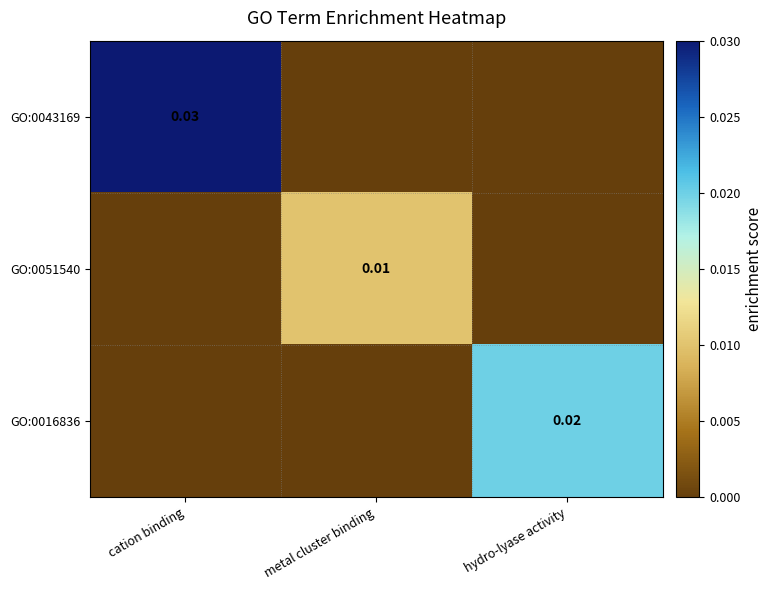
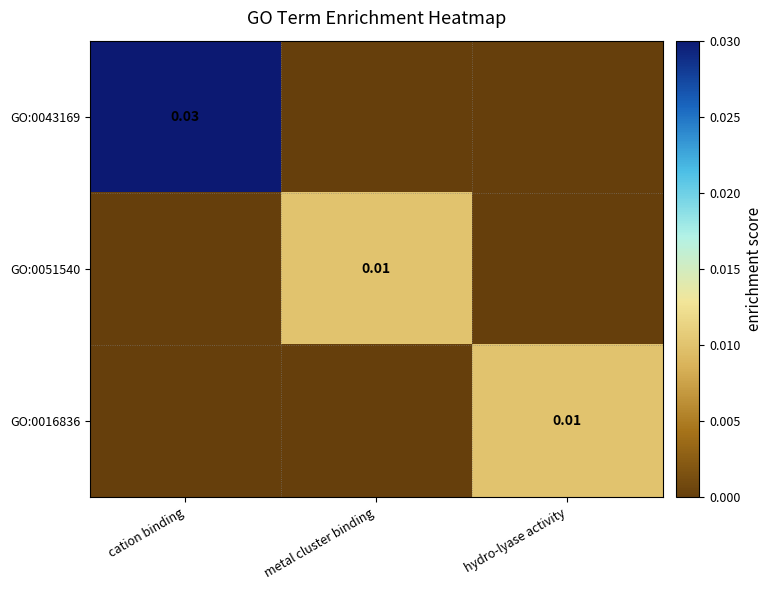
GO:0016836, hydro-lyase activity: 0.02 -> 0.01
